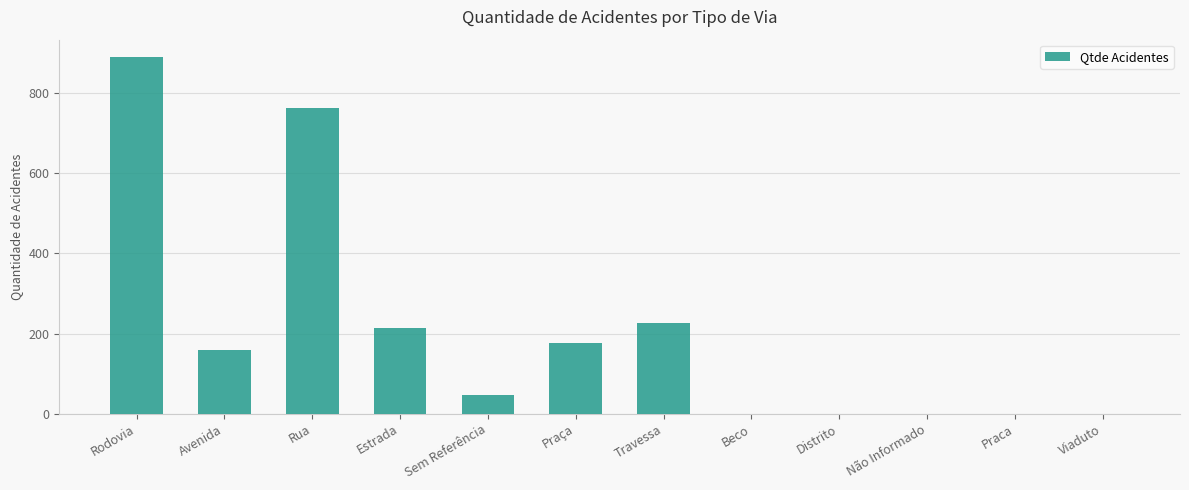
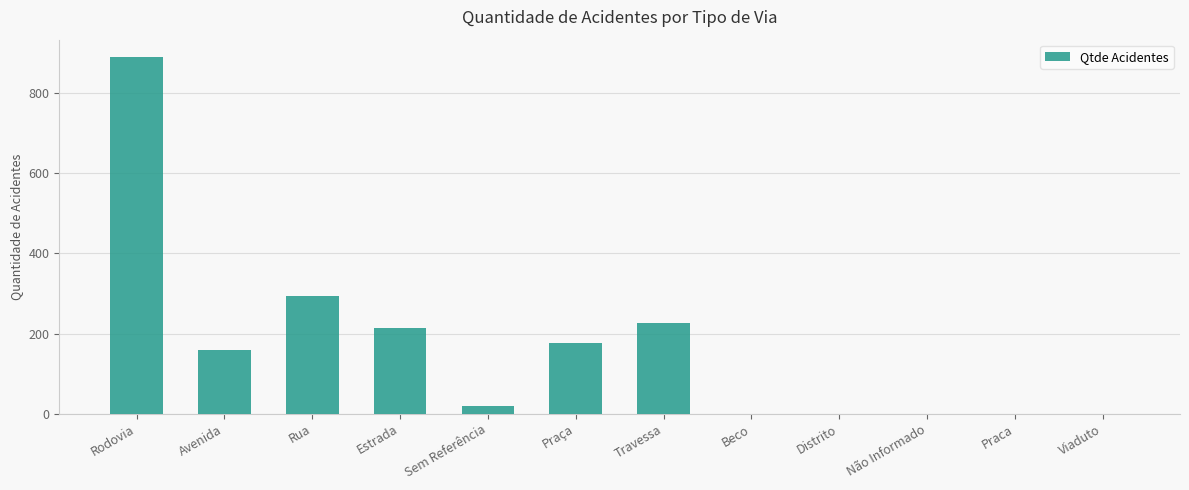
Rua: 760 -> 290
Sem Referência: 50 -> 20
